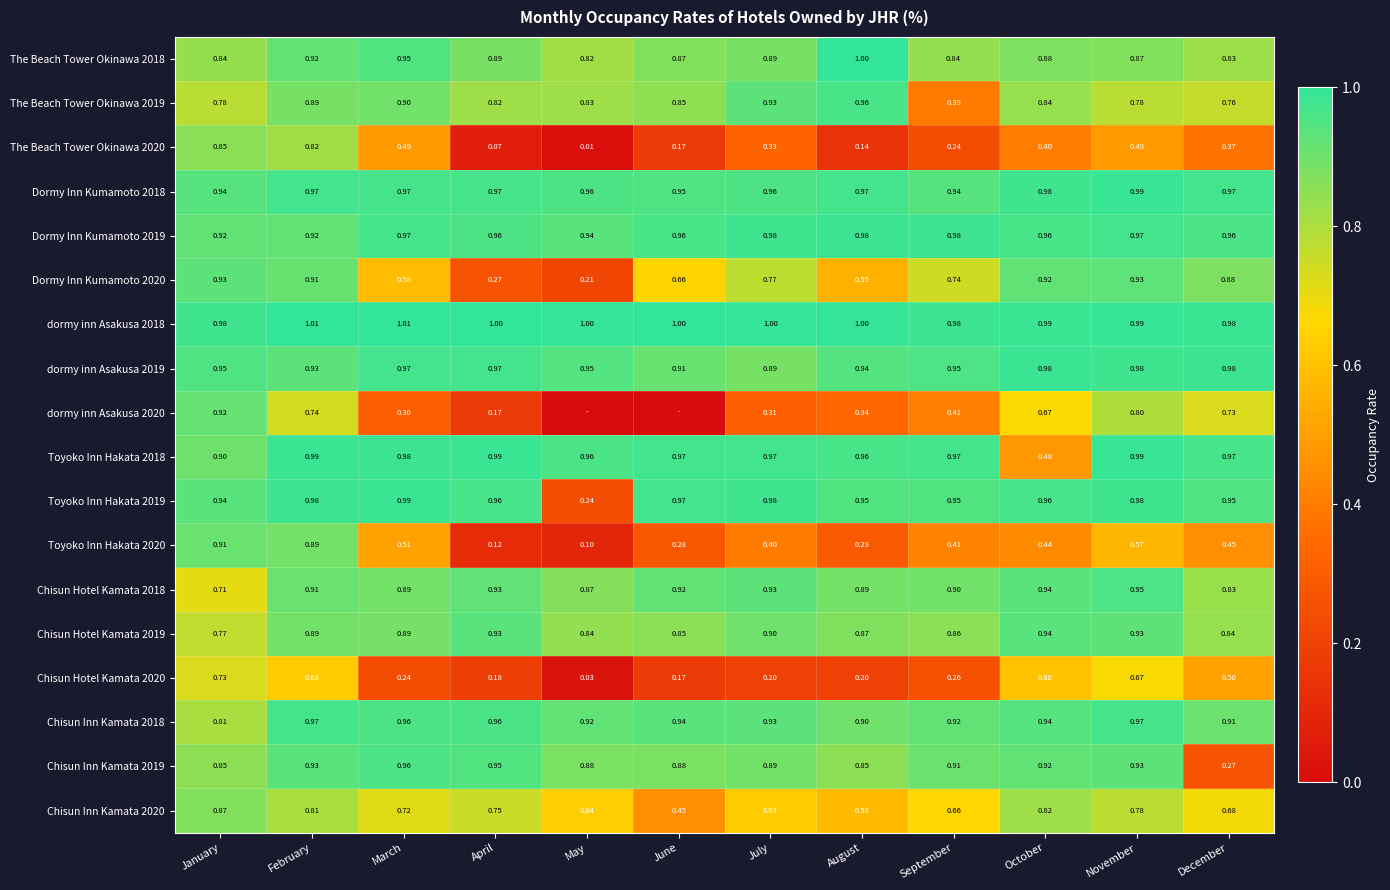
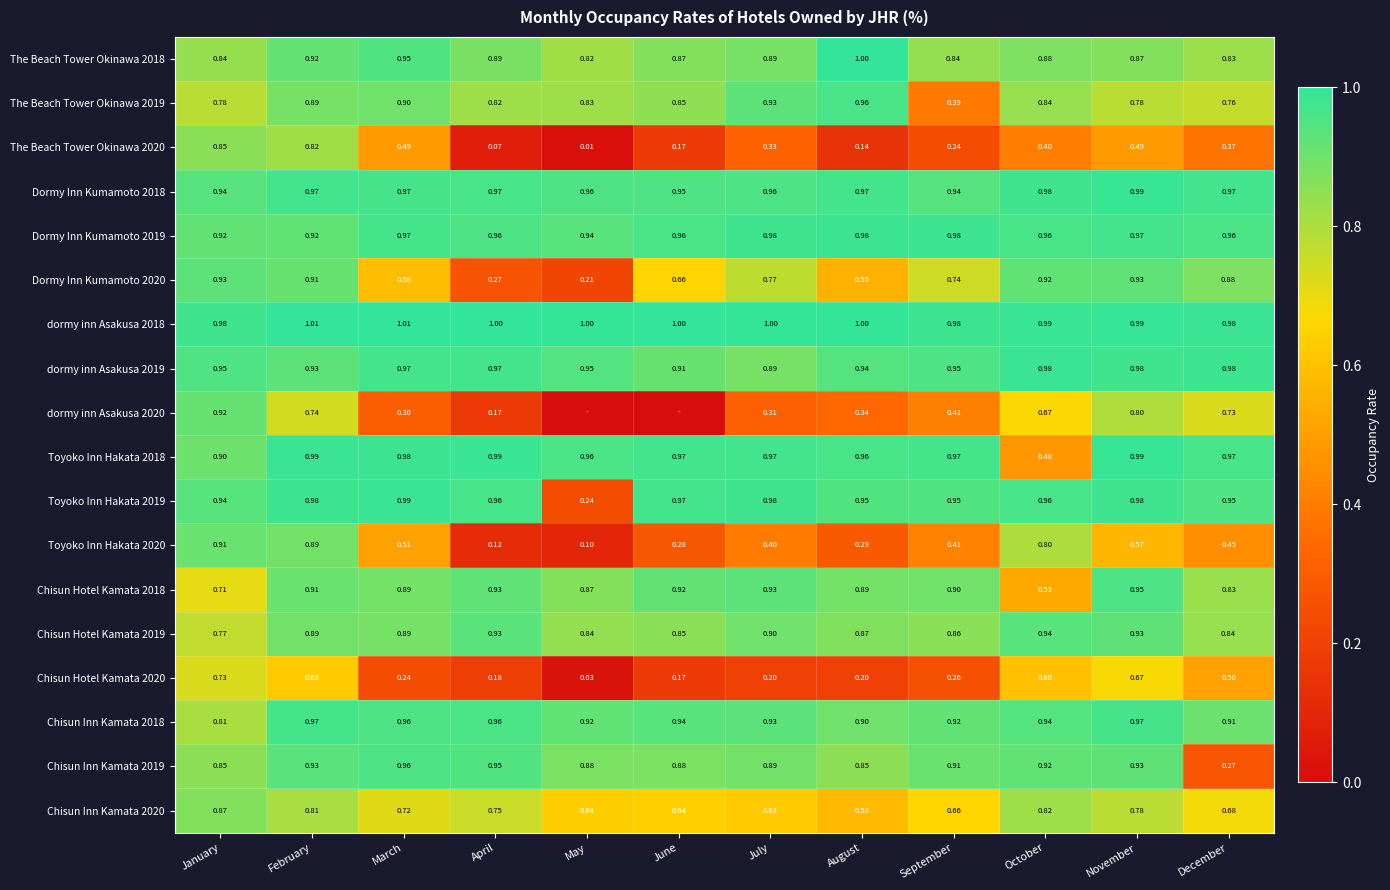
Toyoko Inn Hakata 2020, October: 0.44 -> 0.80
Chisun Hotel Kamata 2018, October: 0.94 -> 0.53
Chisun Inn Kamata 2020, June: 0.45 -> 0.64
